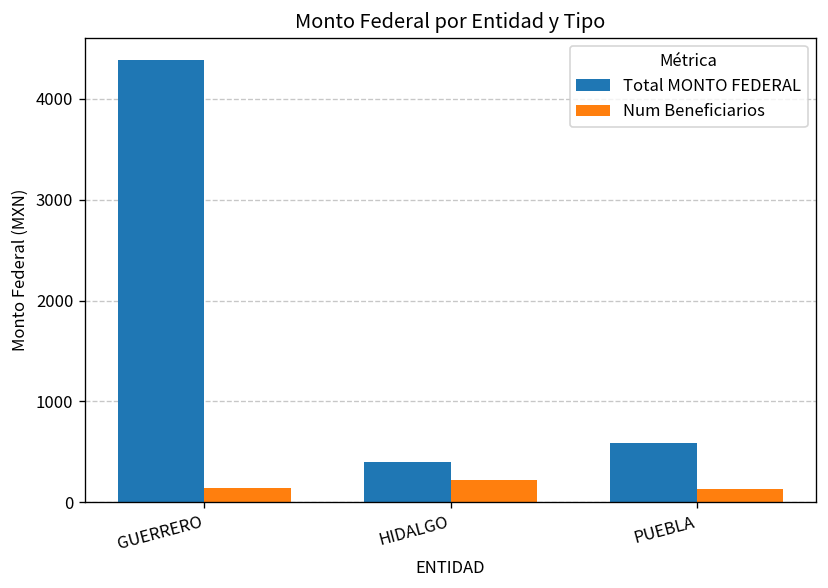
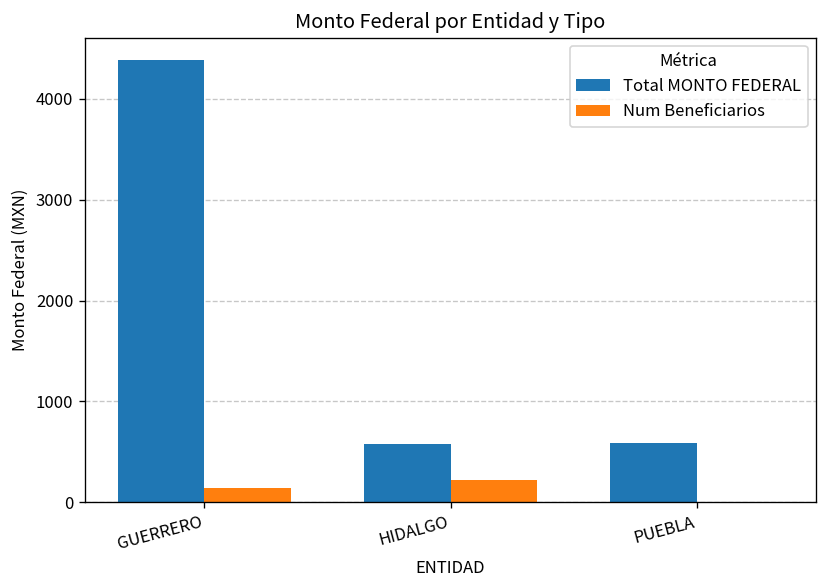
Total MONTO FEDERAL, HIDALGO: 400 -> 600
Num Beneficiarios, PUEBLA: 100 -> 0
